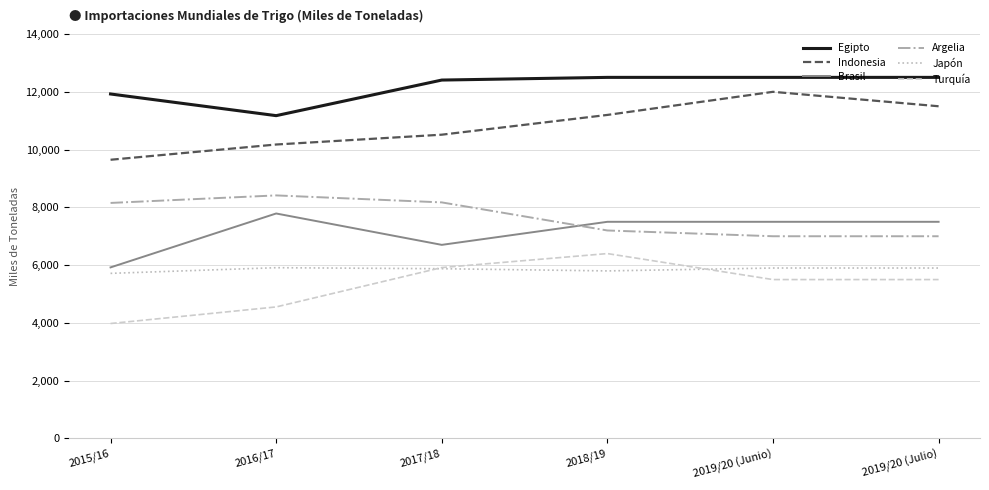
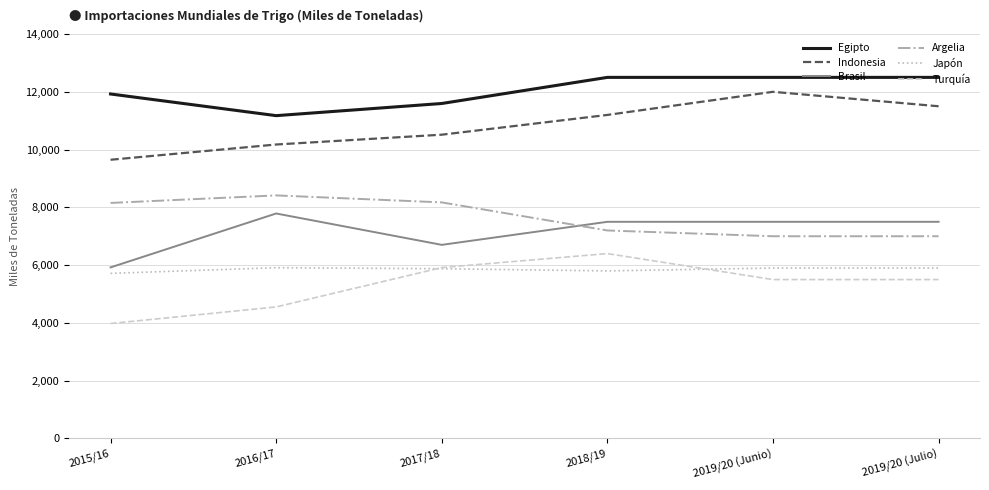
Egipto, 2017/18: 12,400 -> 11,600
